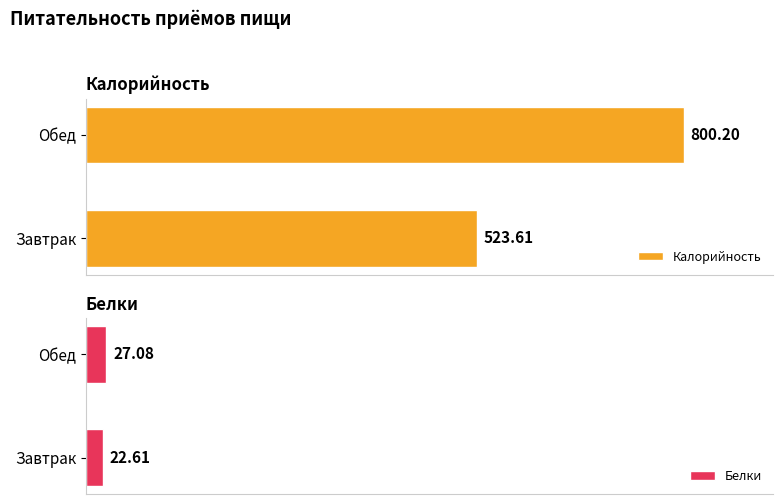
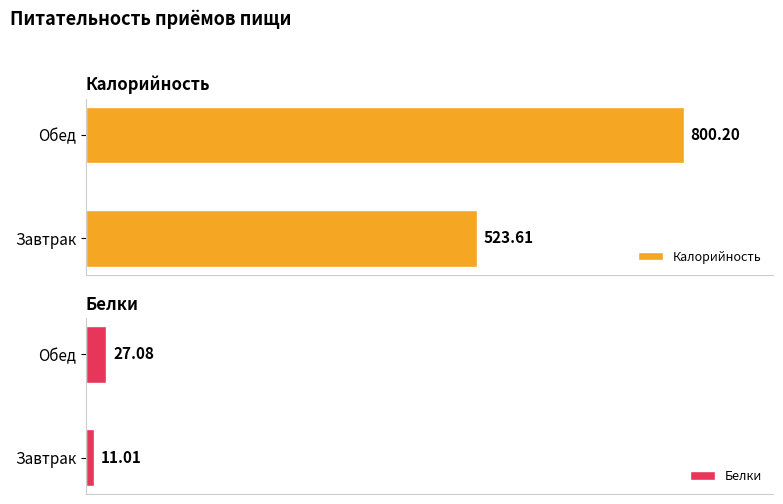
Белки, Завтрак: 22.61 -> 11.01
